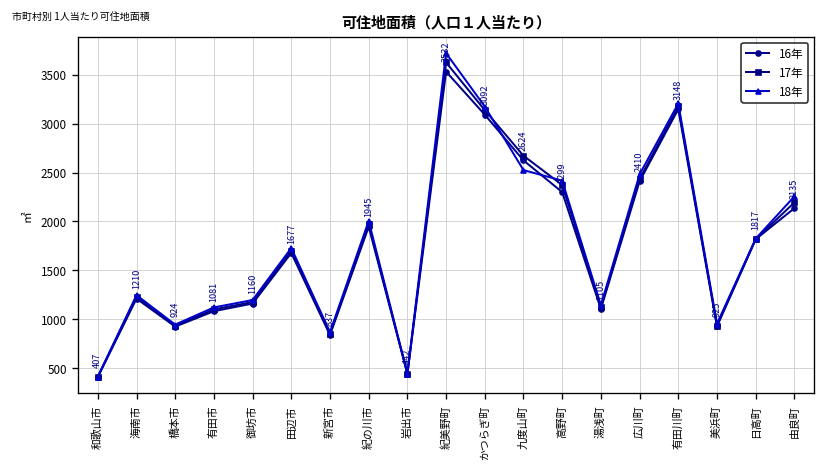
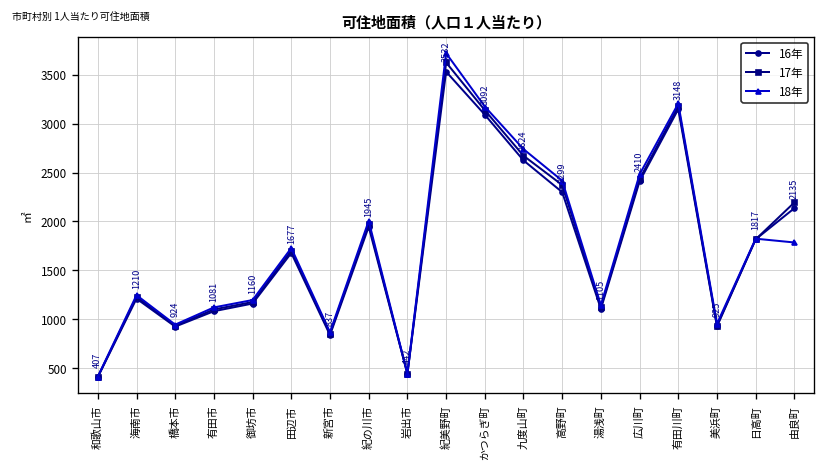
18年, 九度山町: 2500 -> 2700
18年, 由良町: 2300 -> 1800
